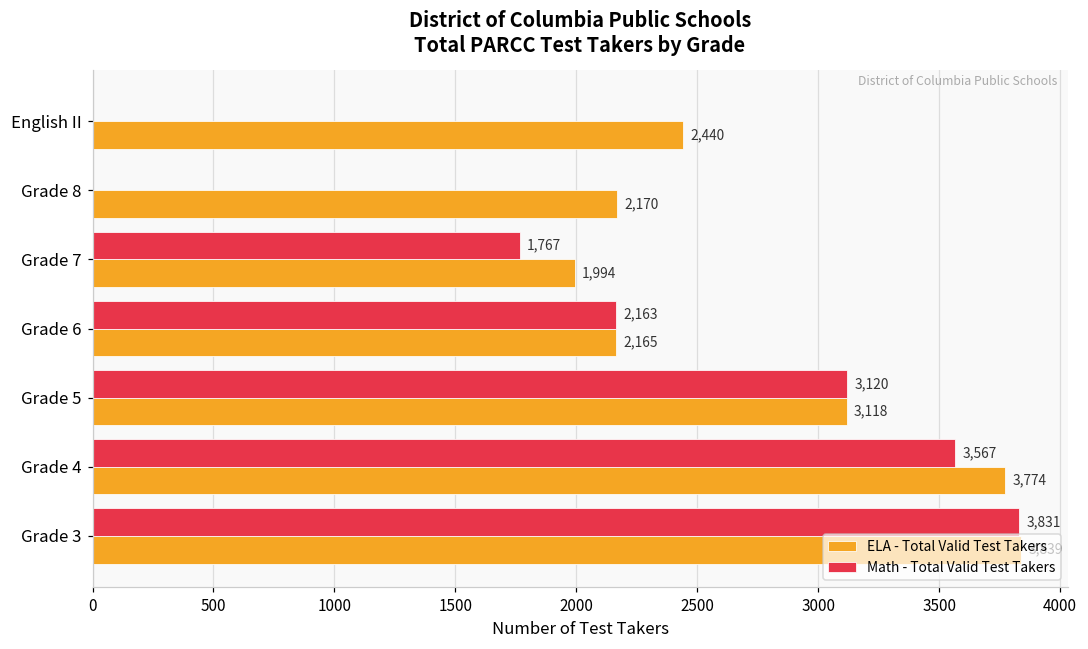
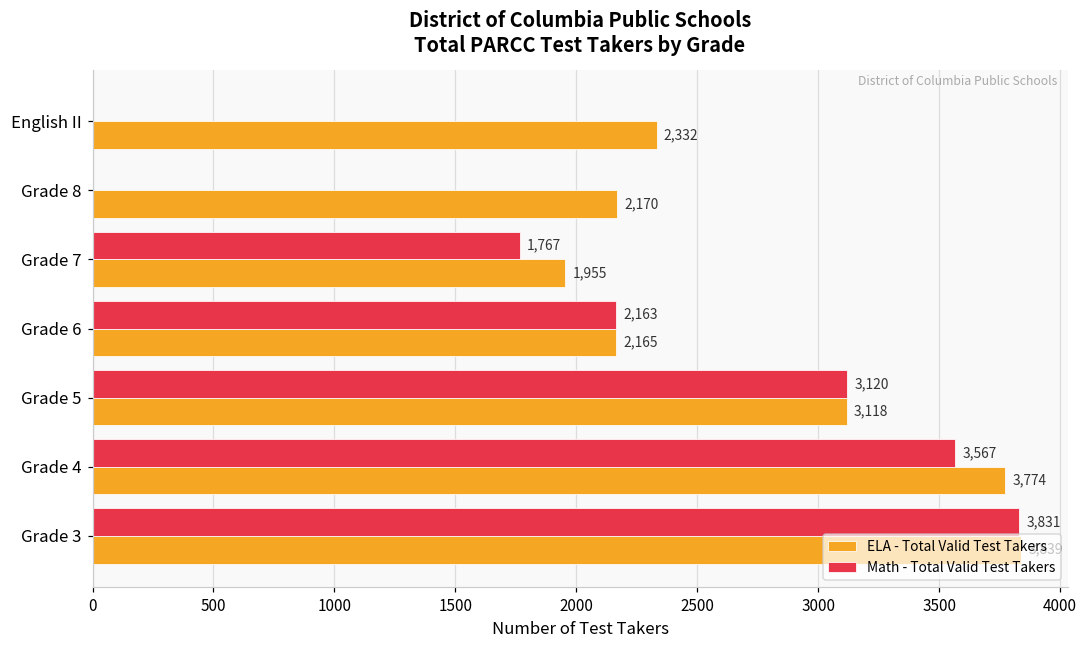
ELA - Total Valid Test Takers, English II: 2,440 -> 2,332
ELA - Total Valid Test Takers, Grade 7: 1,994 -> 1,955
